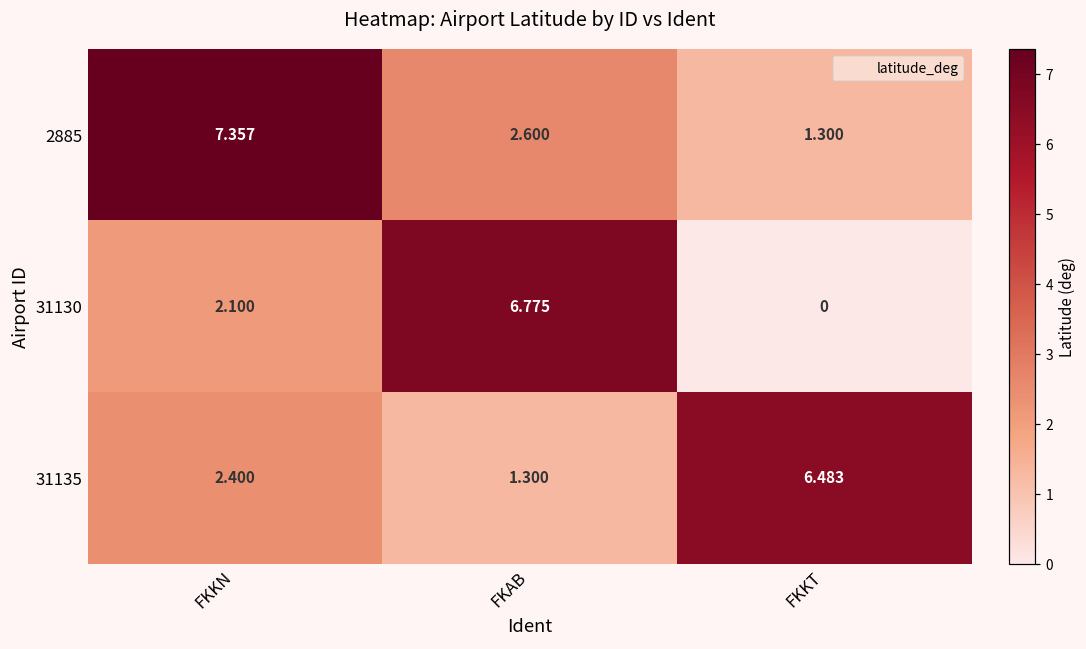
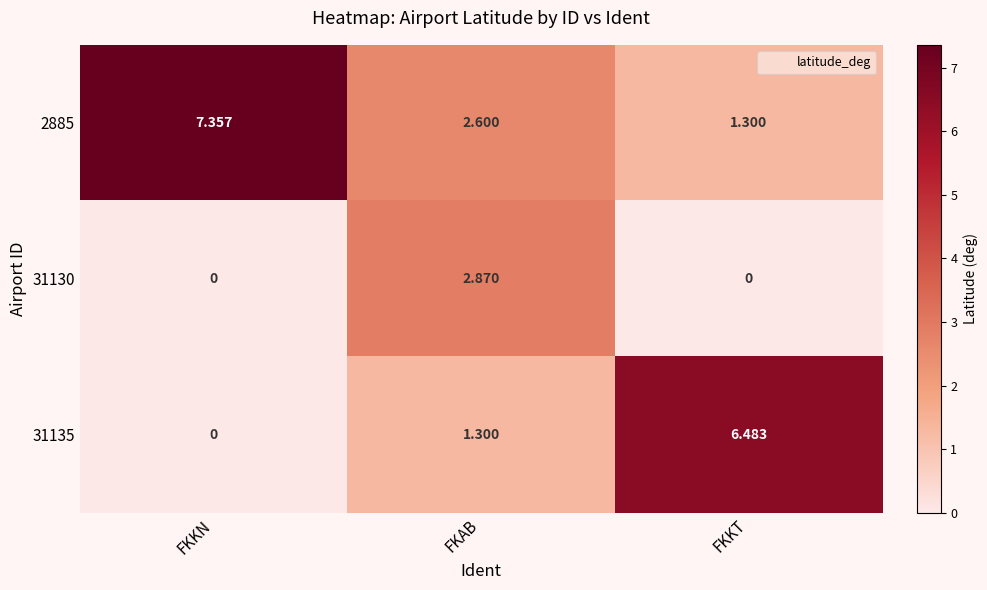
31130, FKKN: 2.100 -> 0
31130, FKAB: 6.775 -> 2.870
31135, FKKN: 2.400 -> 0
